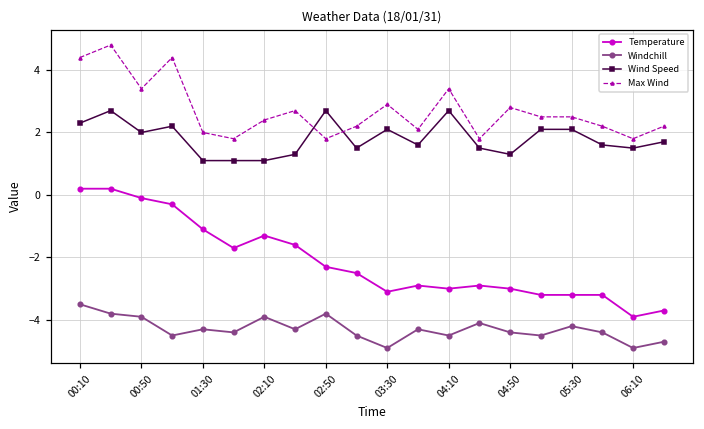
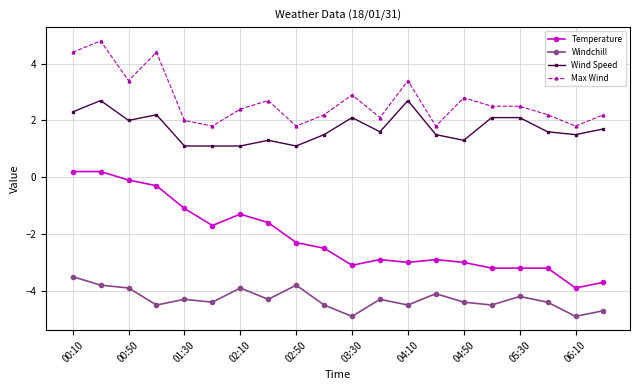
Wind Speed, 02:50: 2.7 -> 1.1
